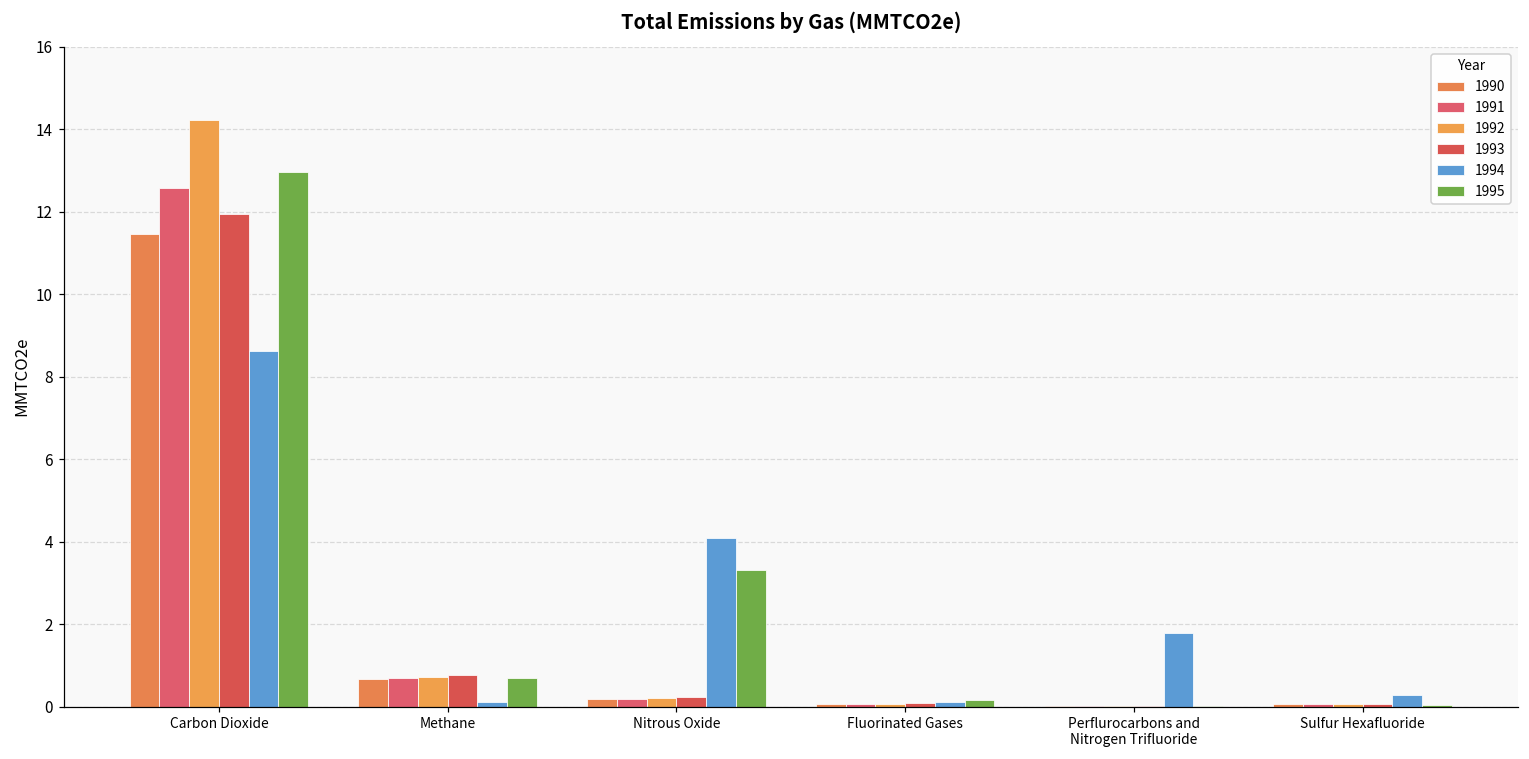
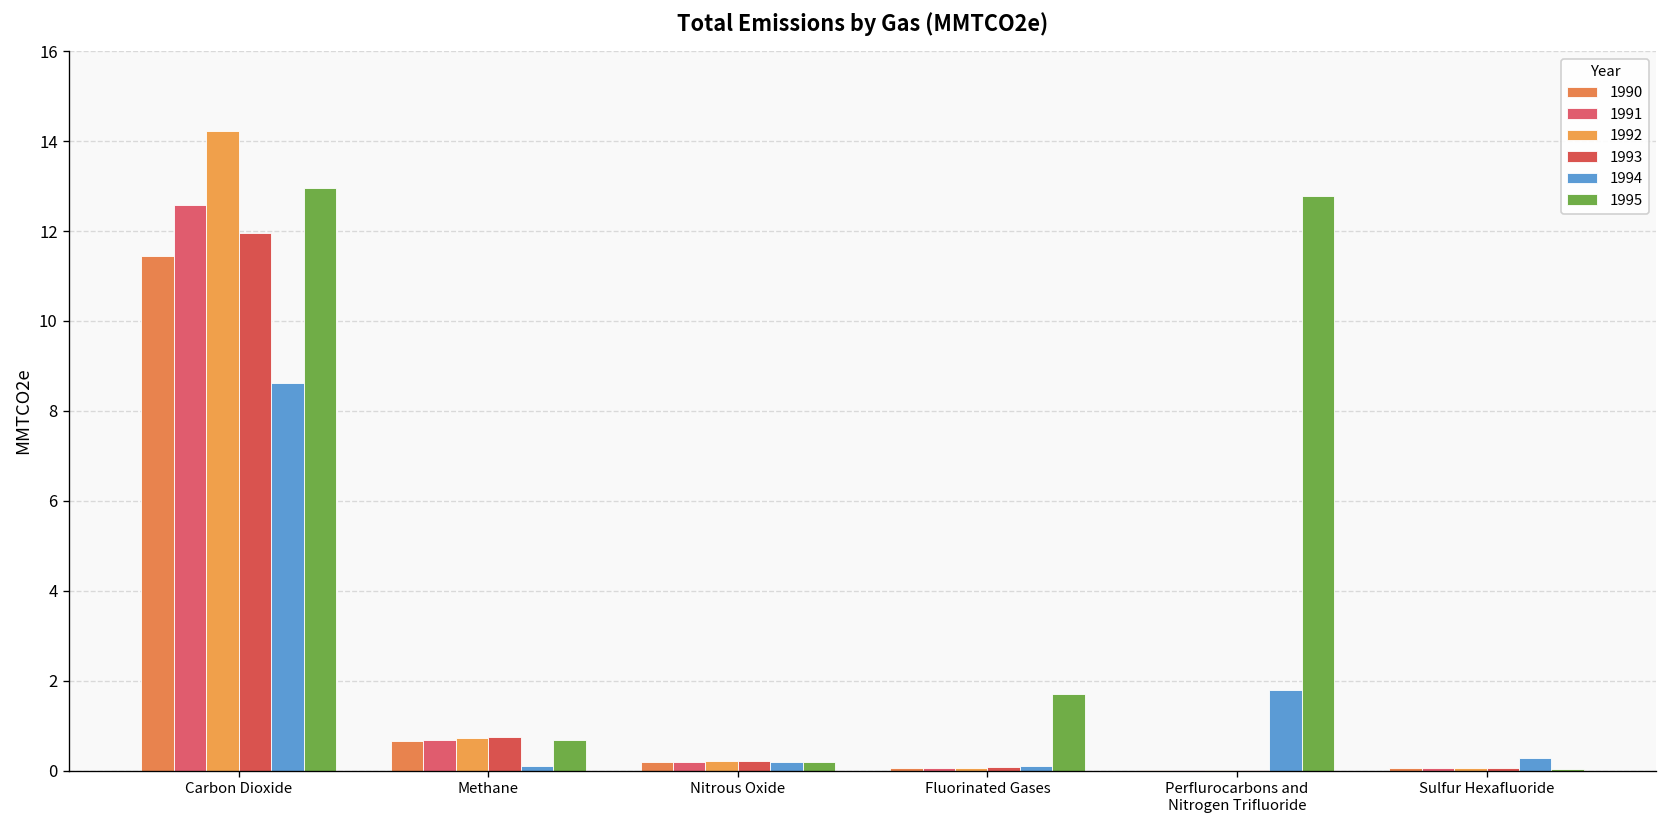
1994, Nitrous Oxide: 4.1 -> 0.2
1995, Nitrous Oxide: 3.3 -> 0.2
1995, Fluorinated Gases: 0.1 -> 1.7
1995, Perflurocarbons and Nitrogen Trifluoride: 0.0 -> 12.8
